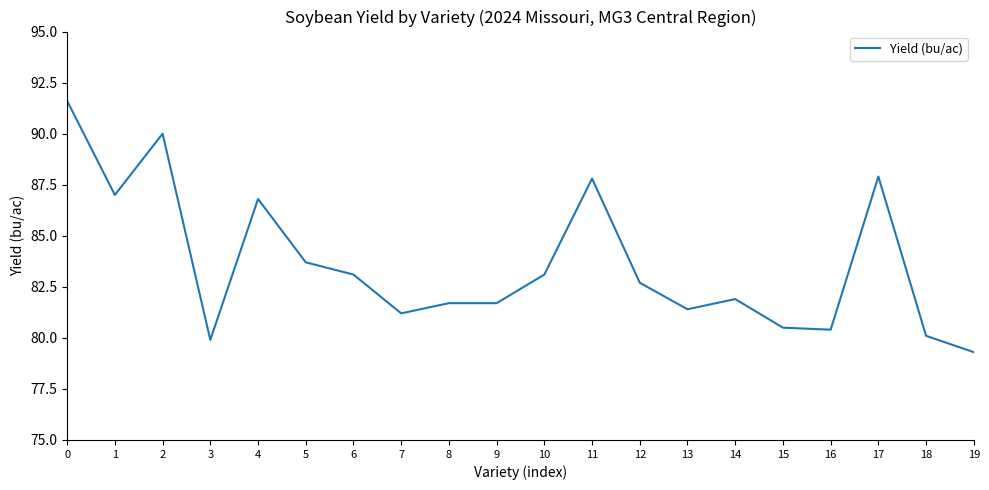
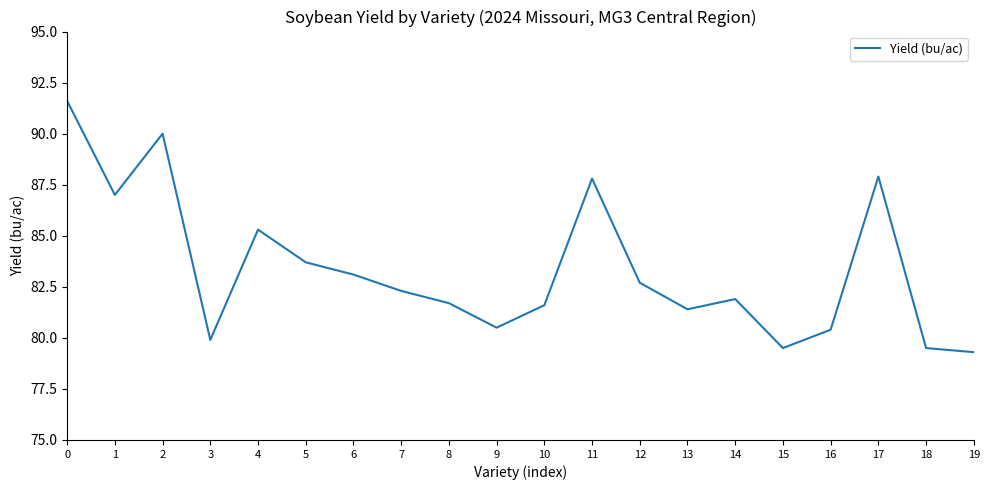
4: 86.8 -> 85.3
7: 81.2 -> 82.3
9: 81.7 -> 80.5
10: 83.1 -> 81.6
15: 80.5 -> 79.5
18: 80.1 -> 79.5
